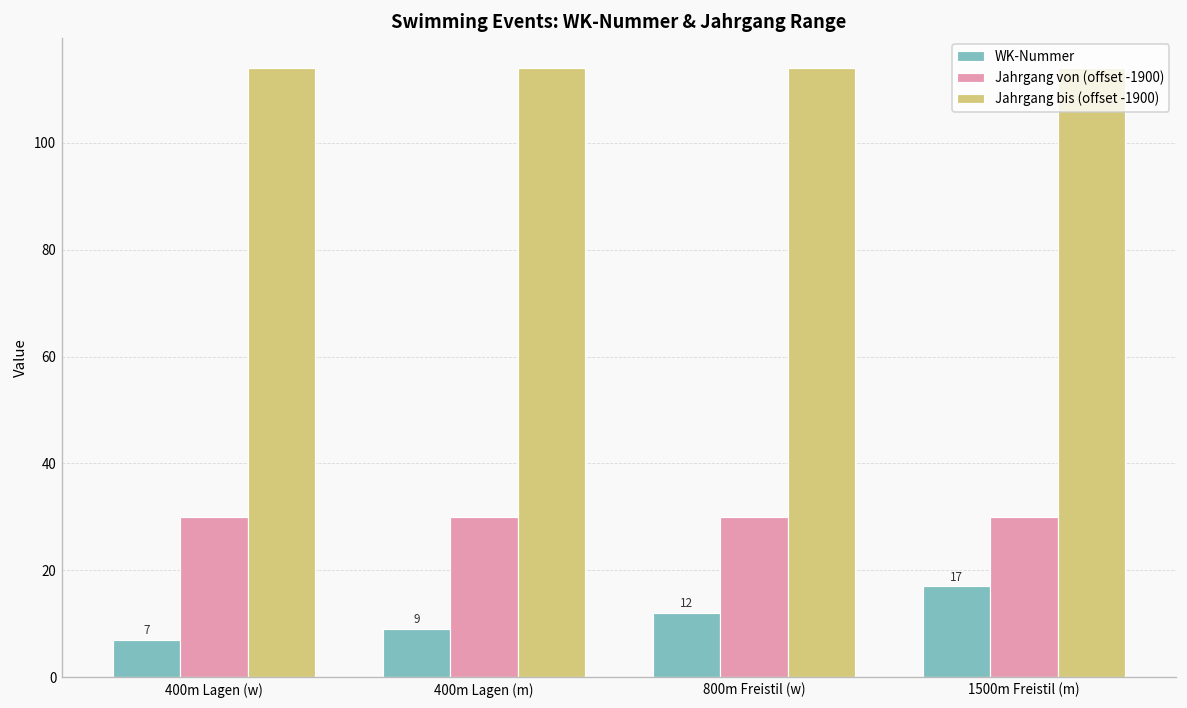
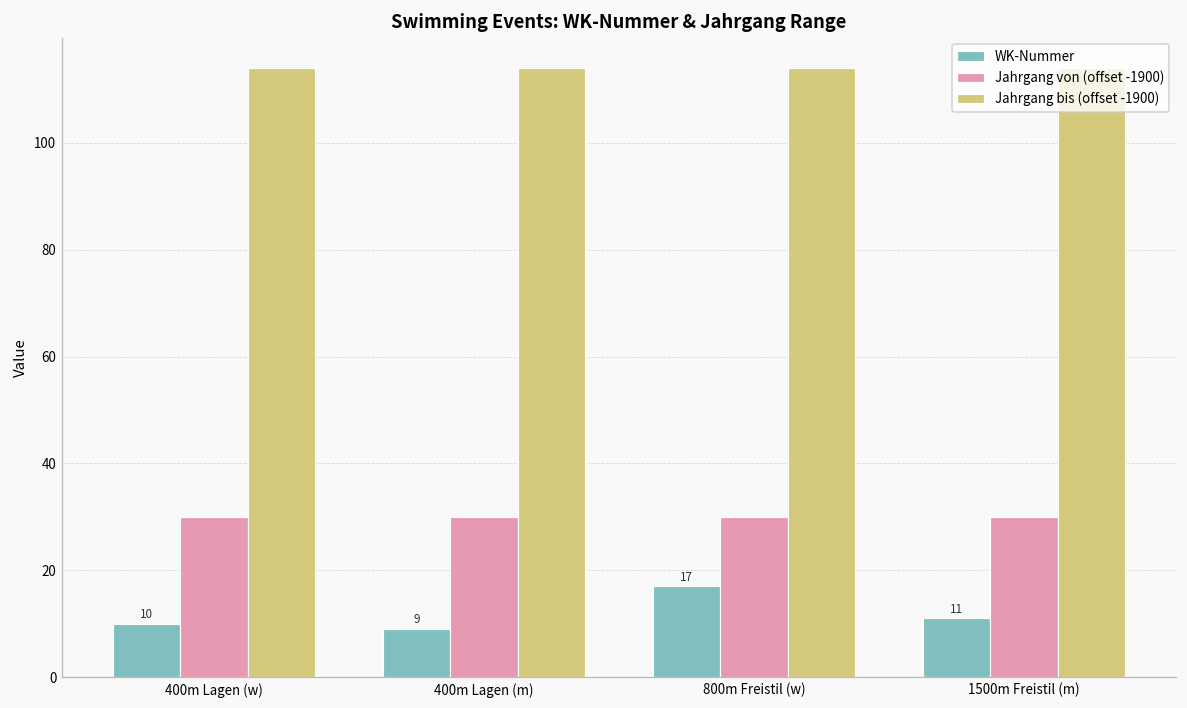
WK-Nummer, 400m Lagen (w): 7 -> 10
WK-Nummer, 800m Freistil (w): 12 -> 17
WK-Nummer, 1500m Freistil (m): 17 -> 11
